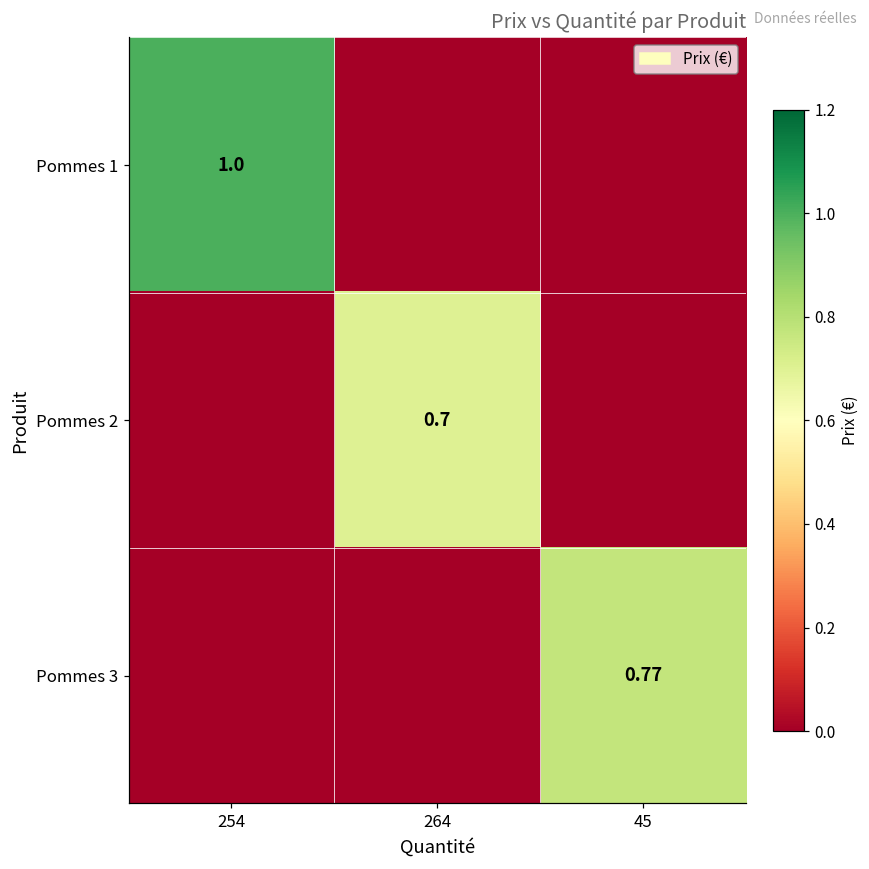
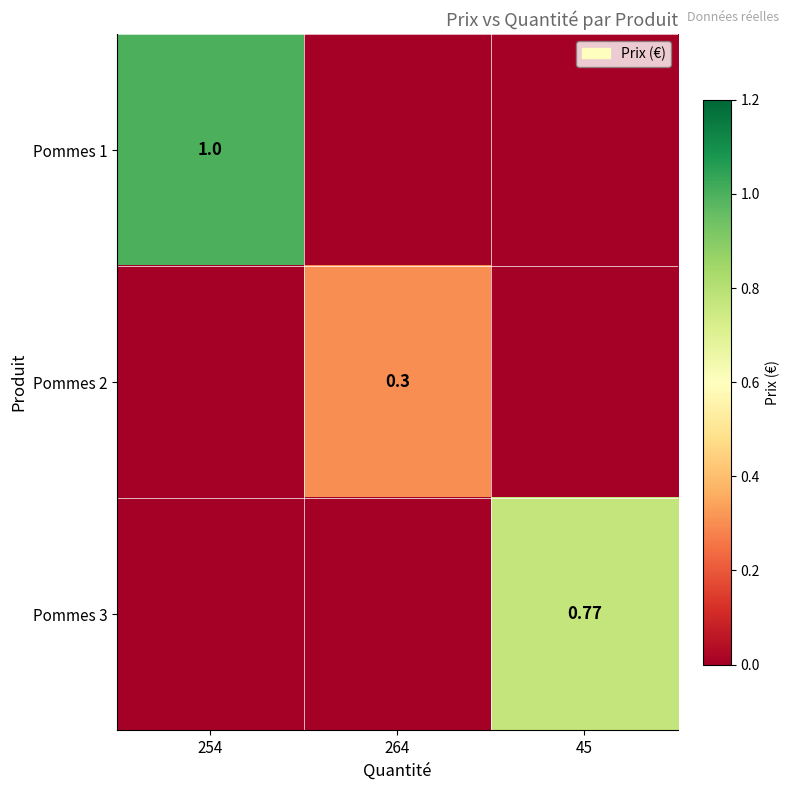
Pommes 2, 264: 0.7 -> 0.3
